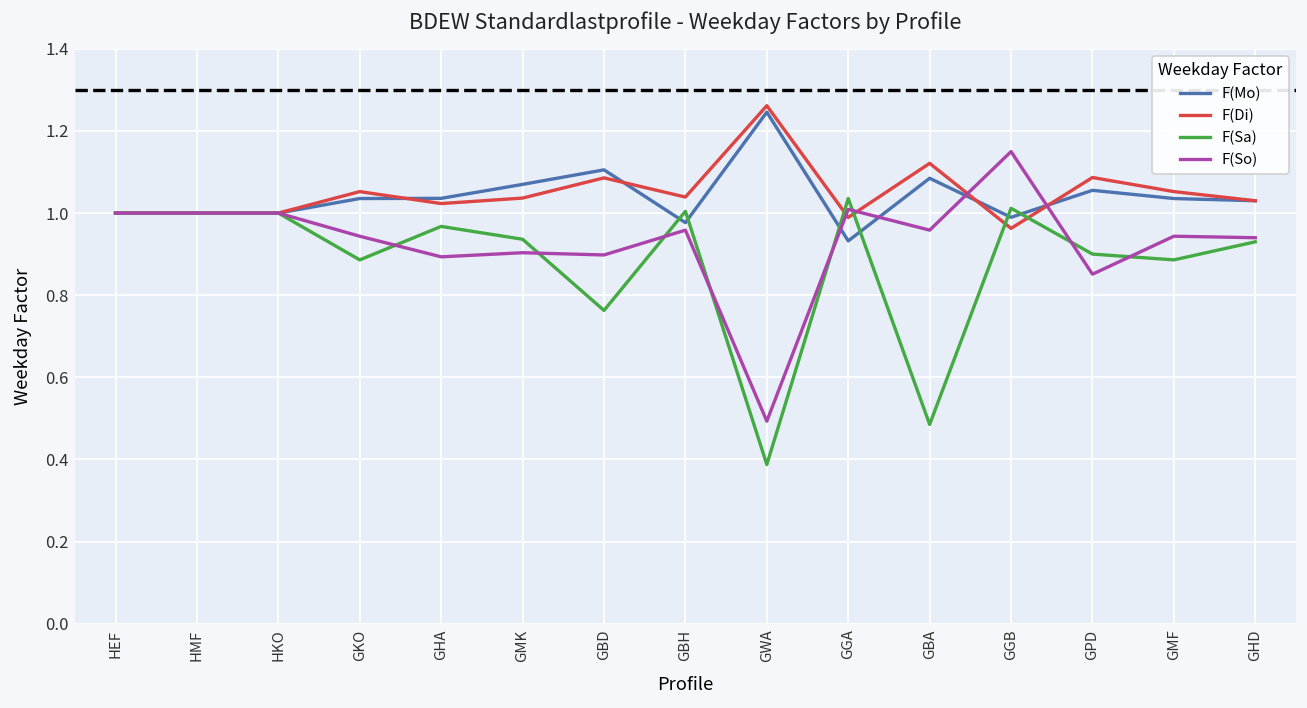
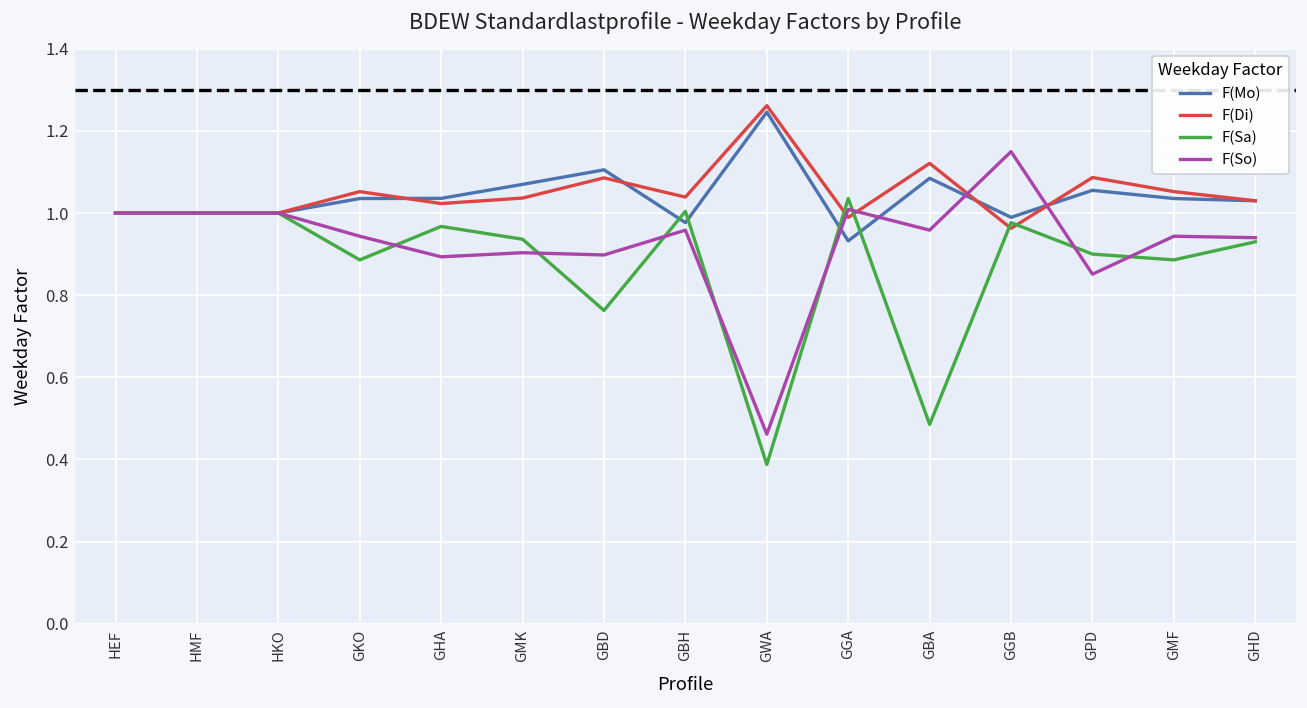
F(So), GWA: 0.49 -> 0.46
F(Sa), GGB: 1.01 -> 0.98
